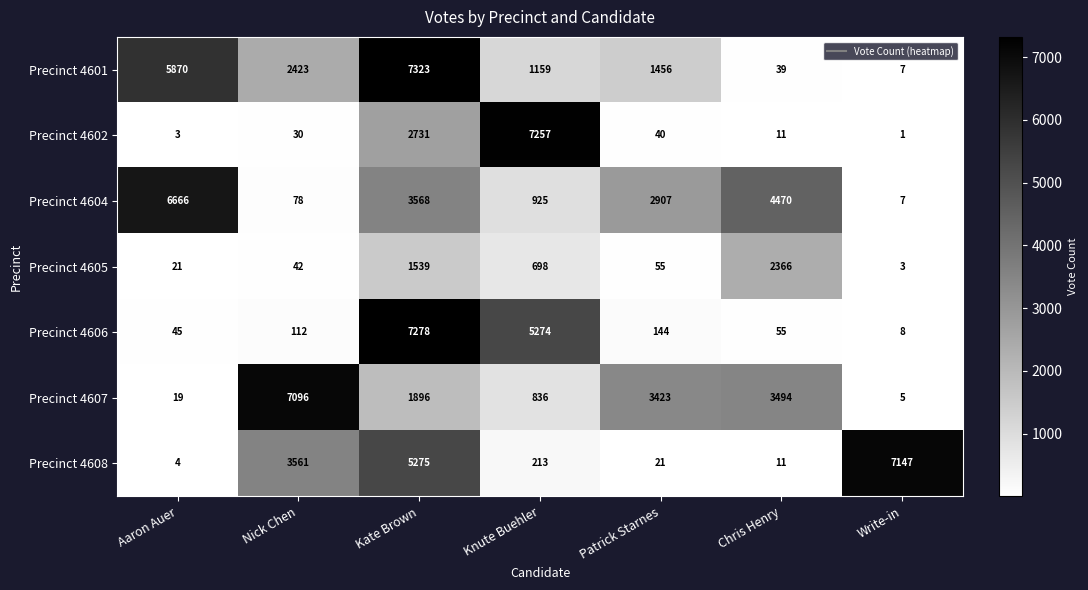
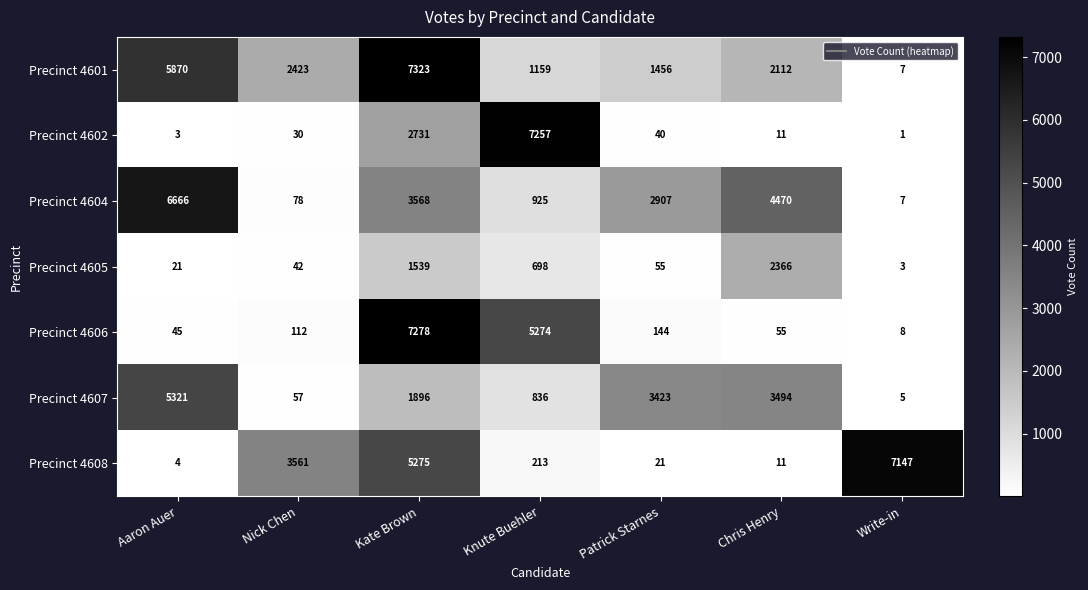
Precinct 4601, Chris Henry: 39 -> 2112
Precinct 4607, Aaron Auer: 19 -> 5321
Precinct 4607, Nick Chen: 7096 -> 57
